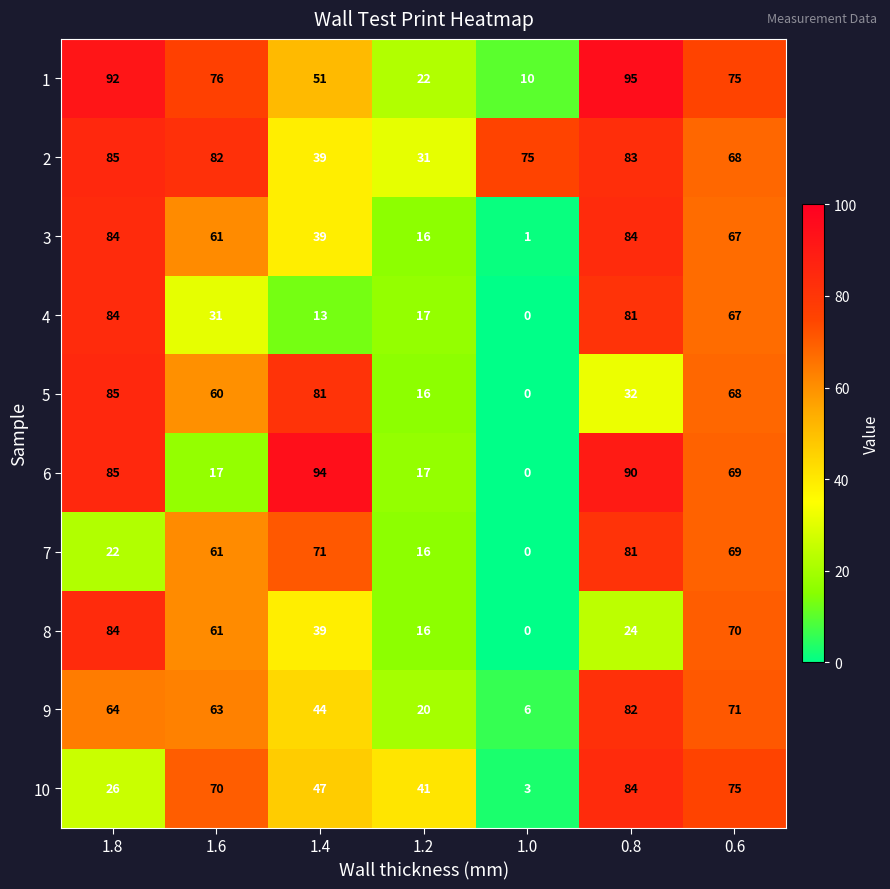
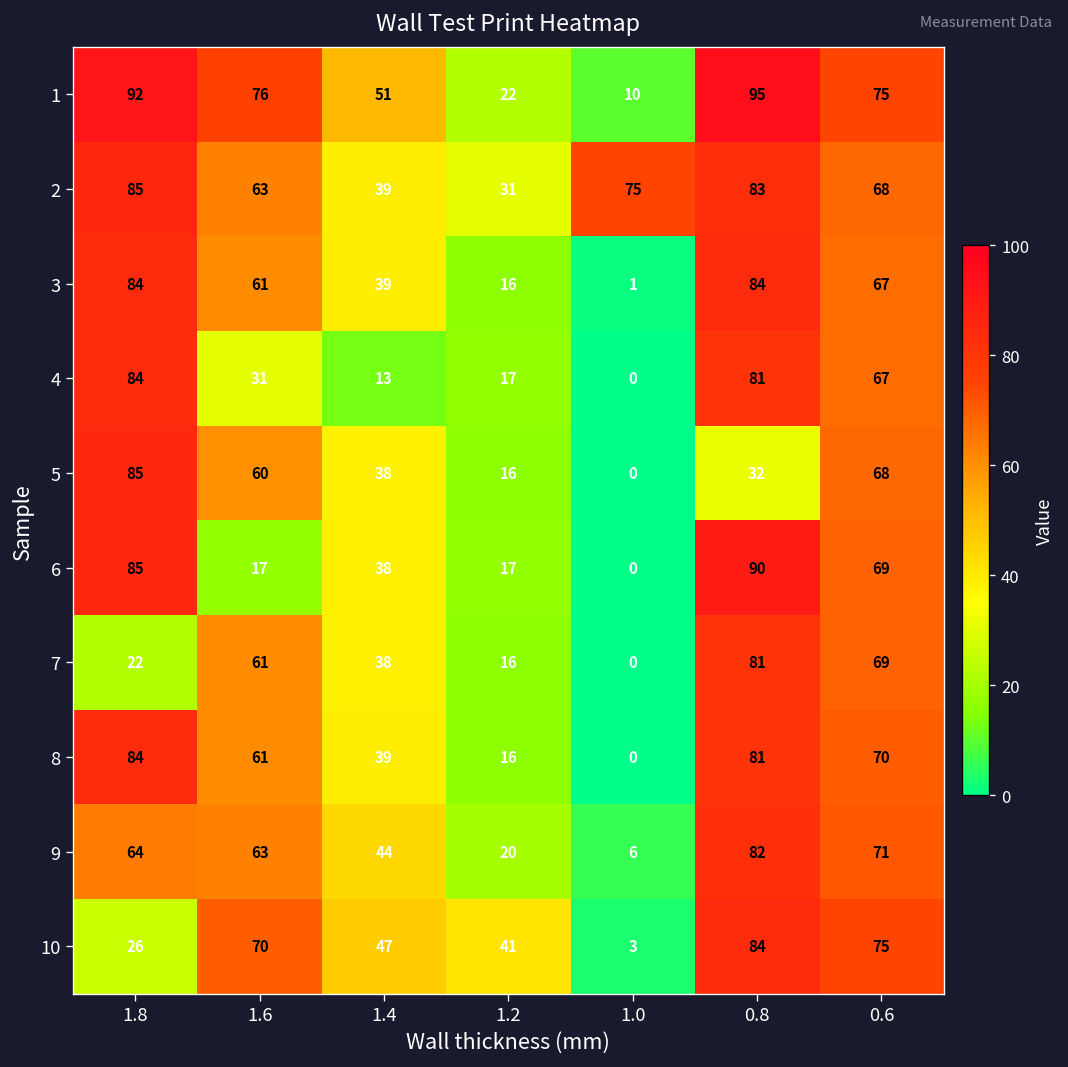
2, 1.6: 82 -> 63
5, 1.4: 81 -> 38
6, 1.4: 94 -> 38
7, 1.4: 71 -> 38
8, 0.8: 24 -> 81
